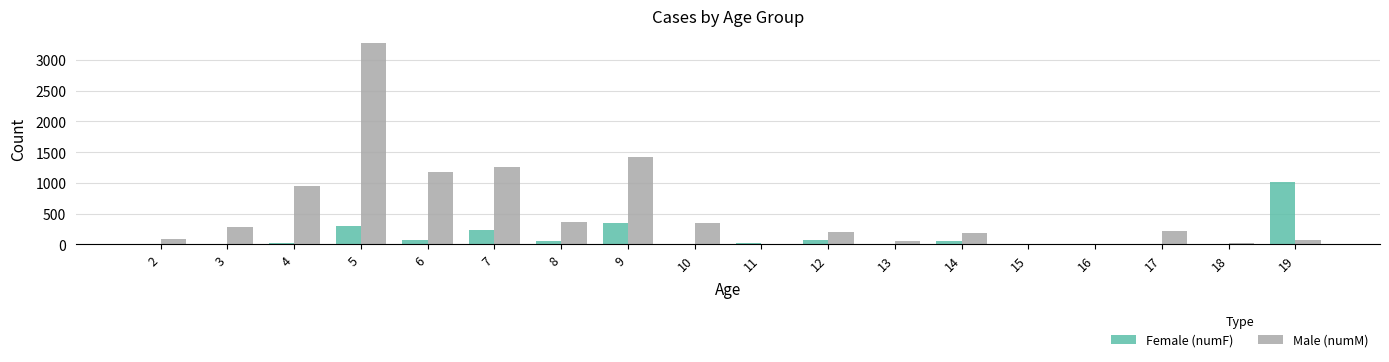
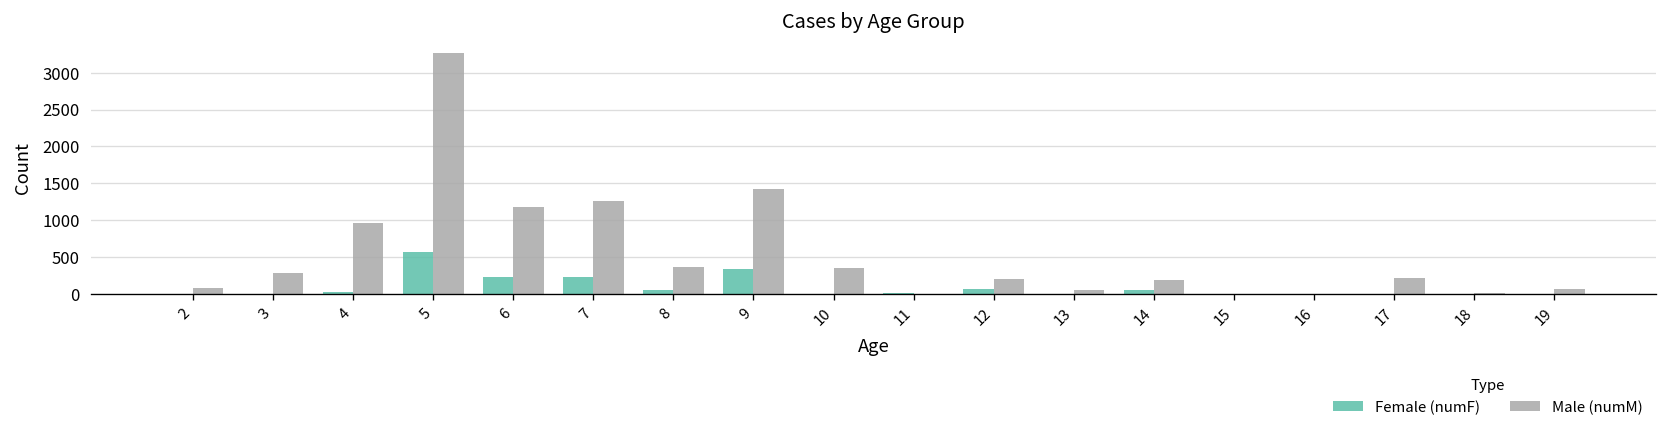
Female (numF), 5: 300 -> 600
Female (numF), 6: 100 -> 200
Female (numF), 19: 1000 -> 0
